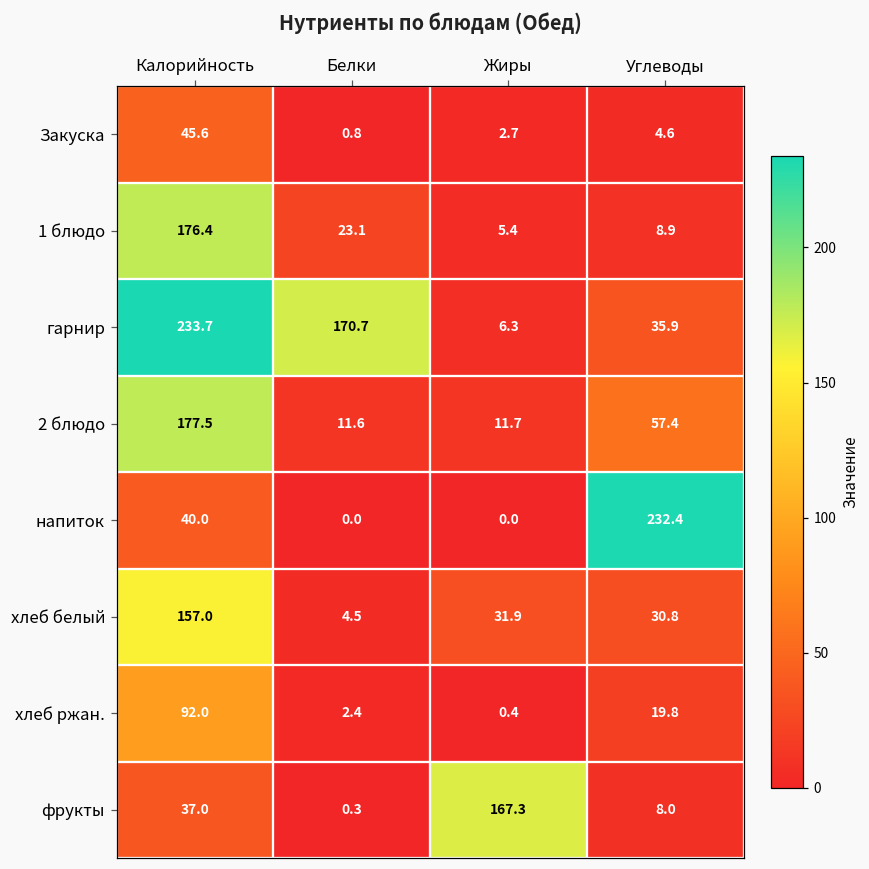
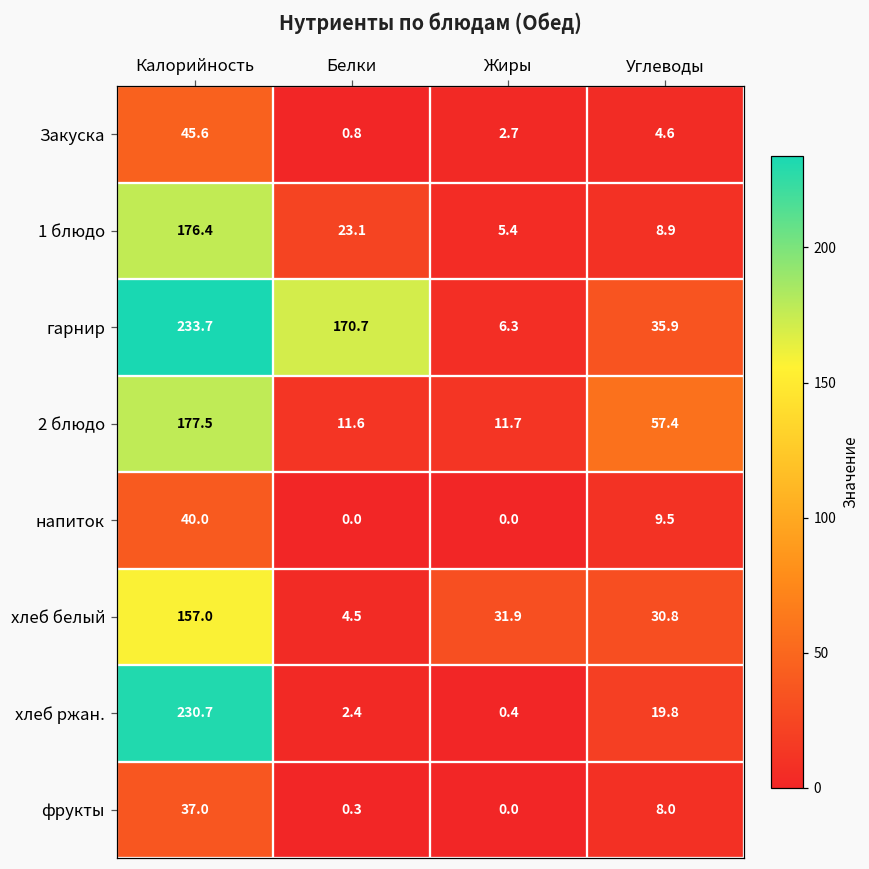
напиток, Углеводы: 232.4 -> 9.5
хлеб ржан., Калорийность: 92.0 -> 230.7
фрукты, Жиры: 167.3 -> 0.0
